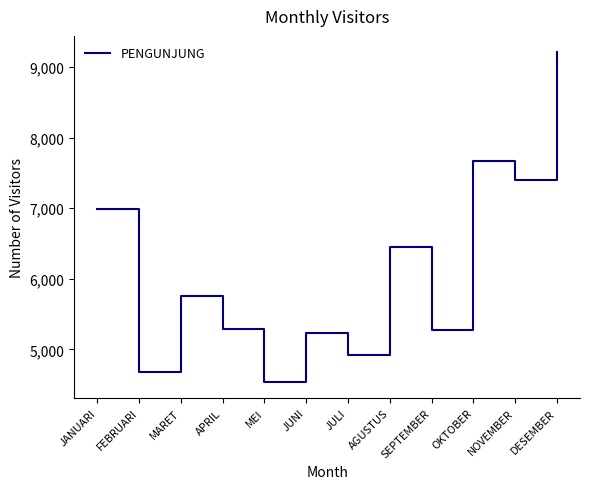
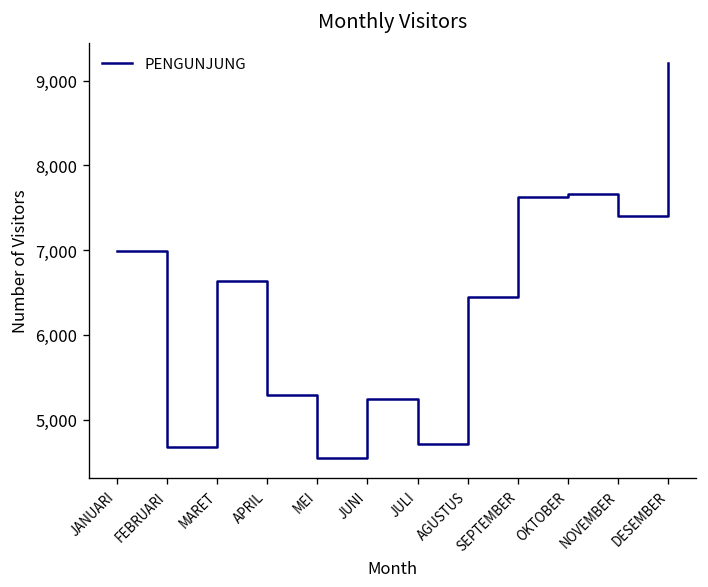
MARET: 5,800 -> 6,600
JULI: 4,900 -> 4,700
SEPTEMBER: 5,300 -> 7,600
